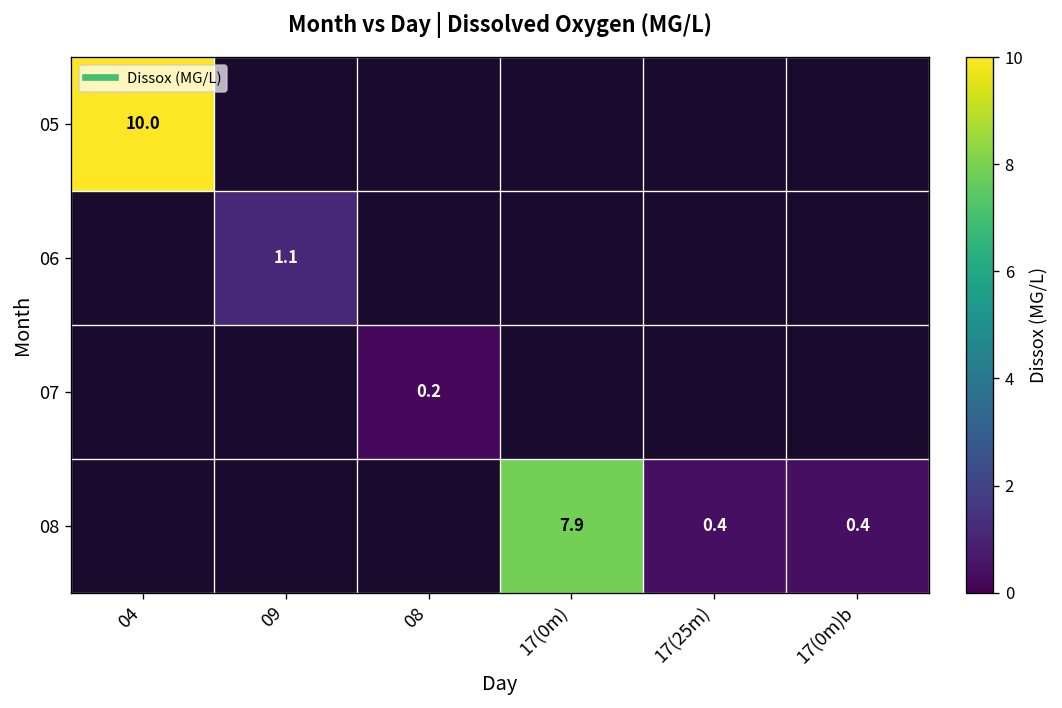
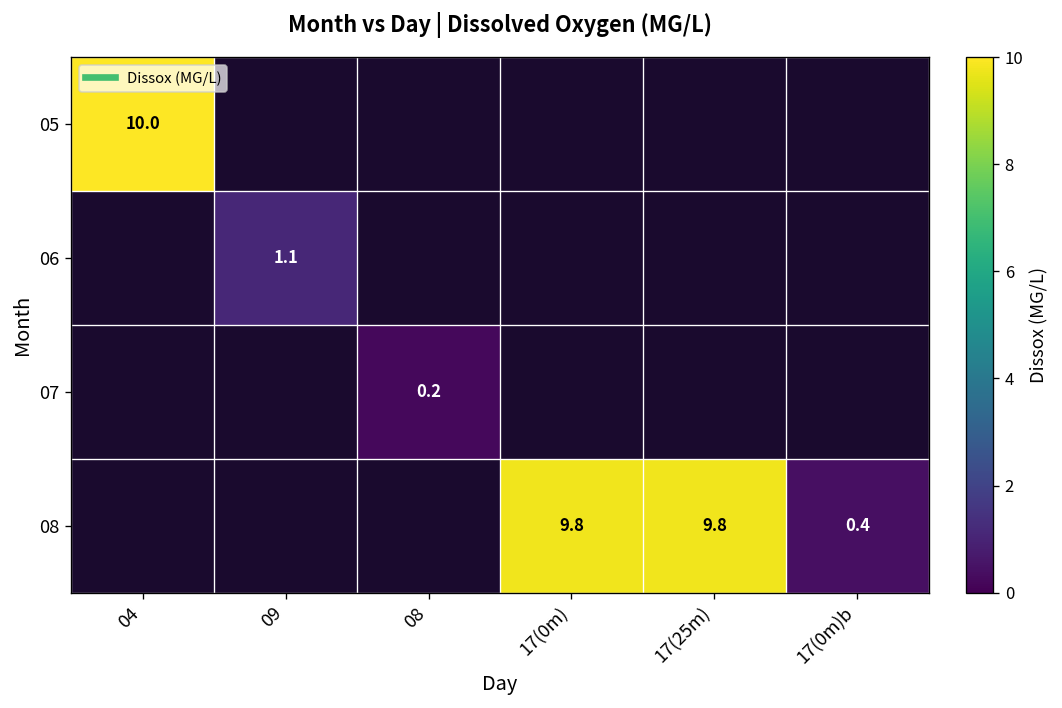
08, 17(0m): 7.9 -> 9.8
08, 17(25m): 0.4 -> 9.8
